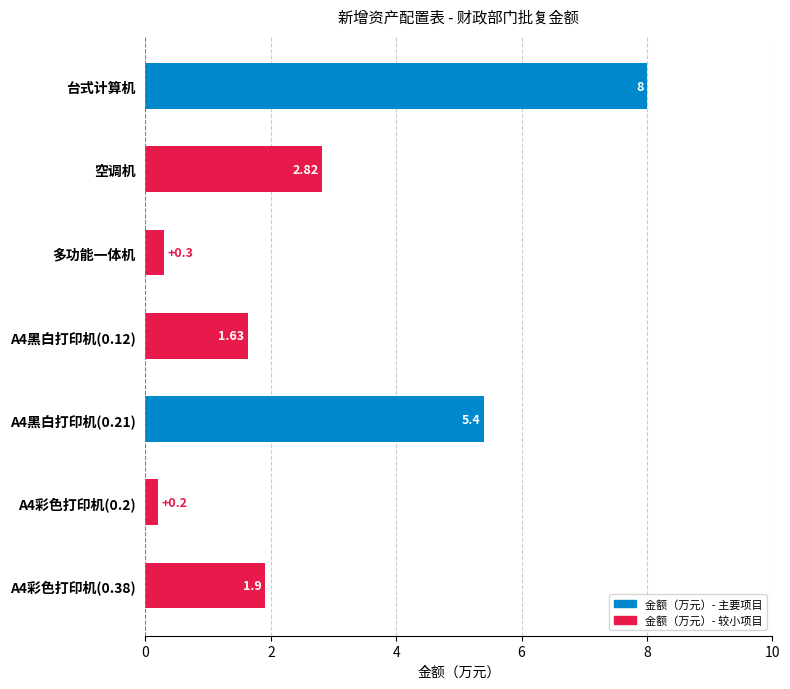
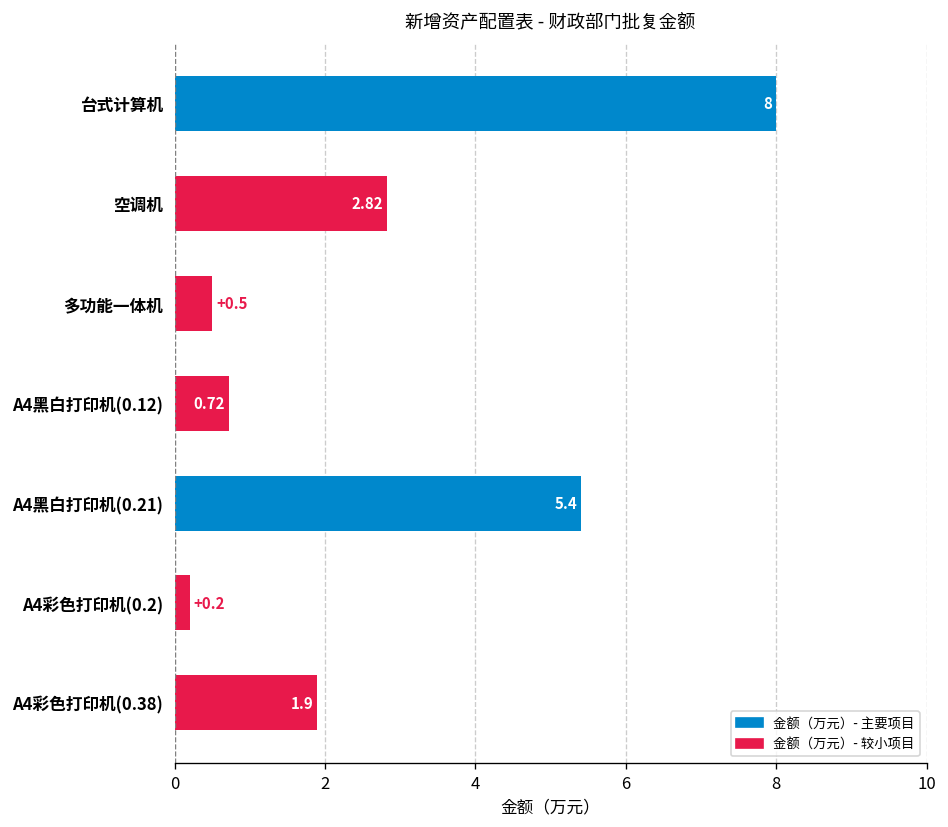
多功能一体机: +0.3 -> +0.5
A4黑白打印机(0.12): 1.63 -> 0.72
